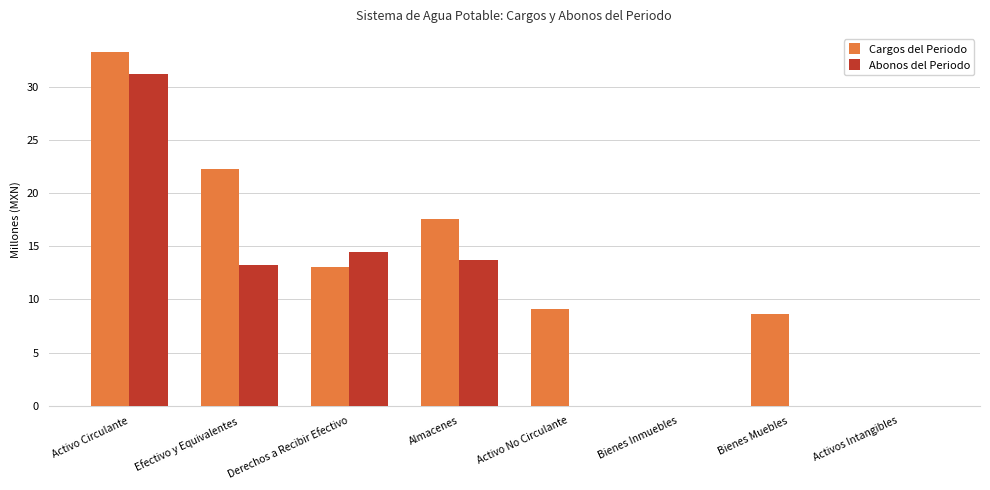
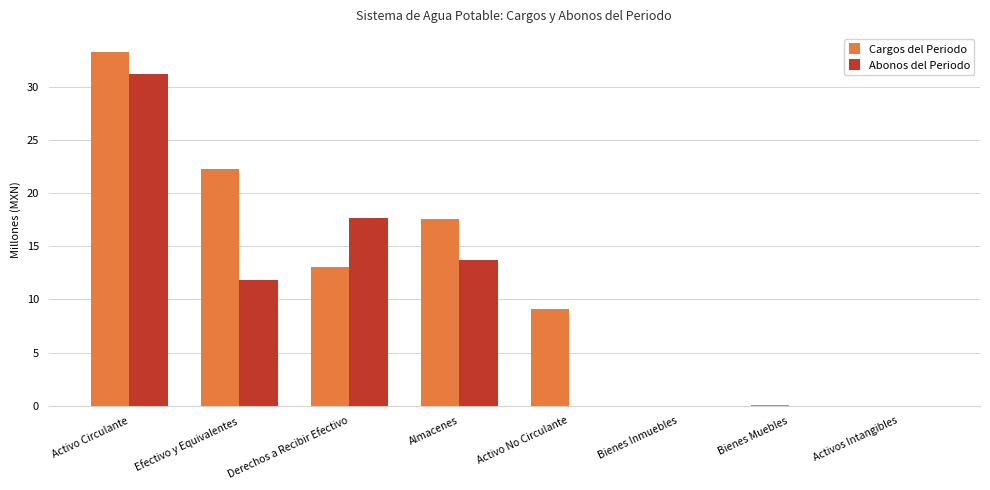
Abonos del Periodo, Efectivo y Equivalentes: 13.3 -> 11.8
Abonos del Periodo, Derechos a Recibir Efectivo: 14.5 -> 17.7
Cargos del Periodo, Bienes Muebles: 8.6 -> 0.1
